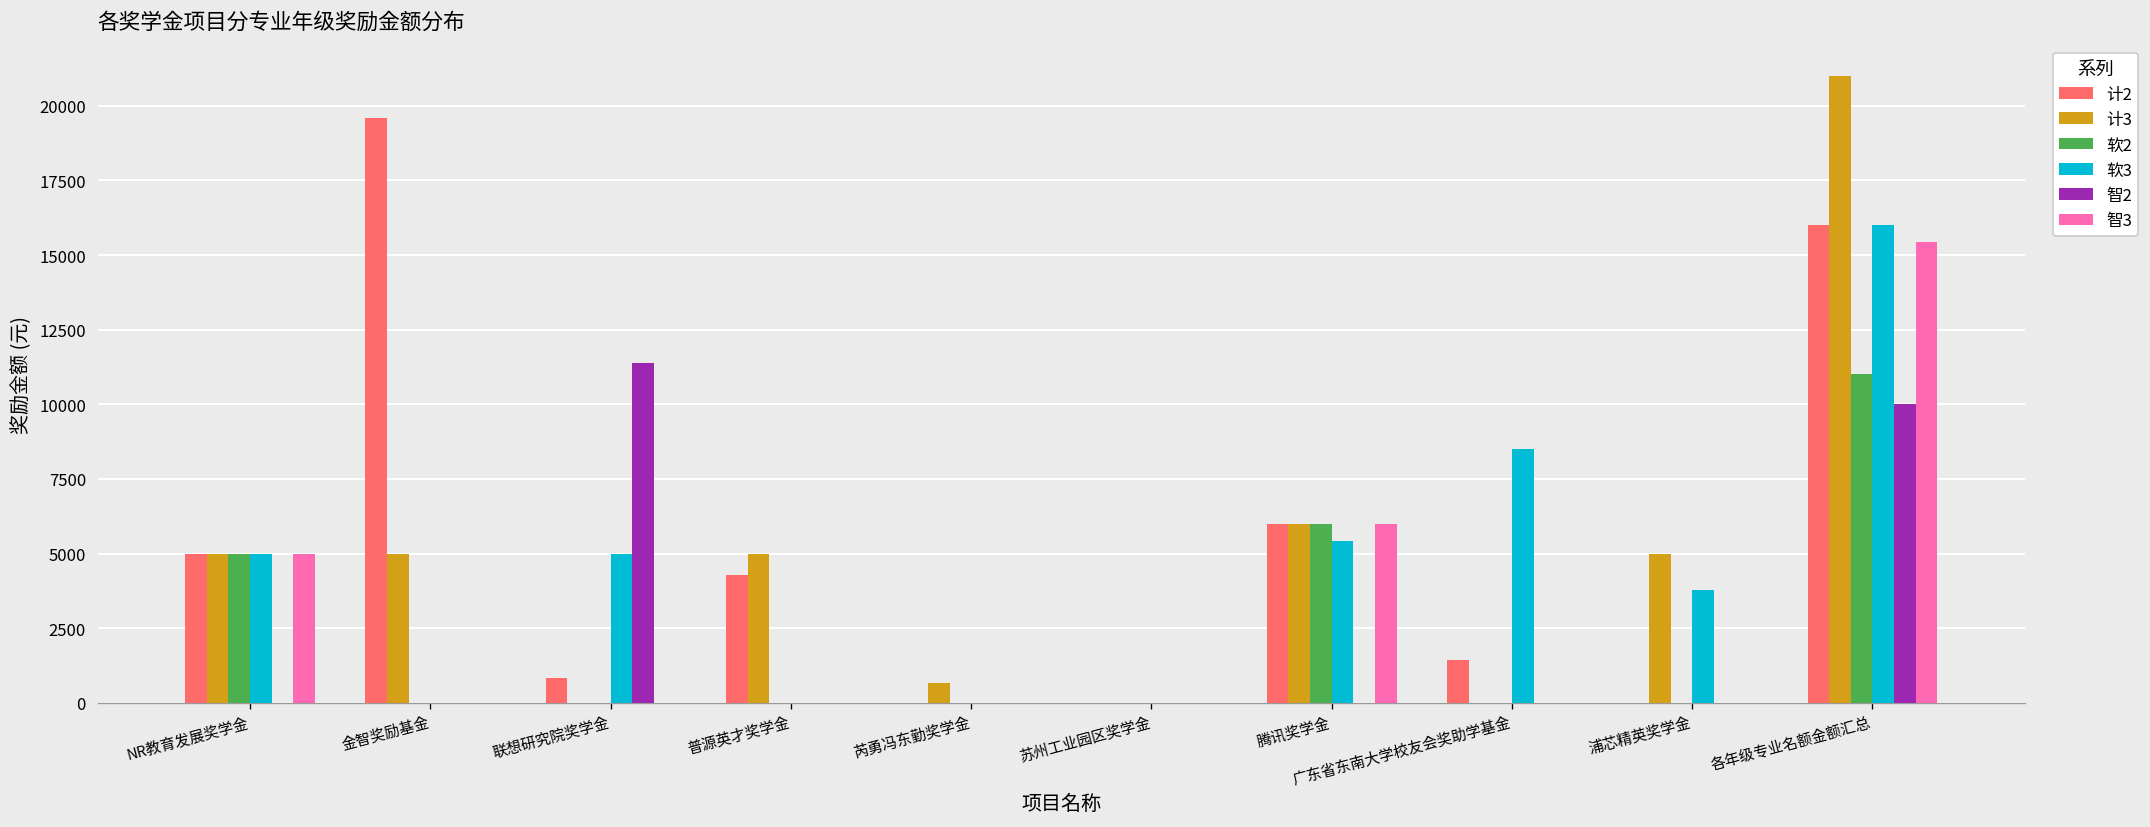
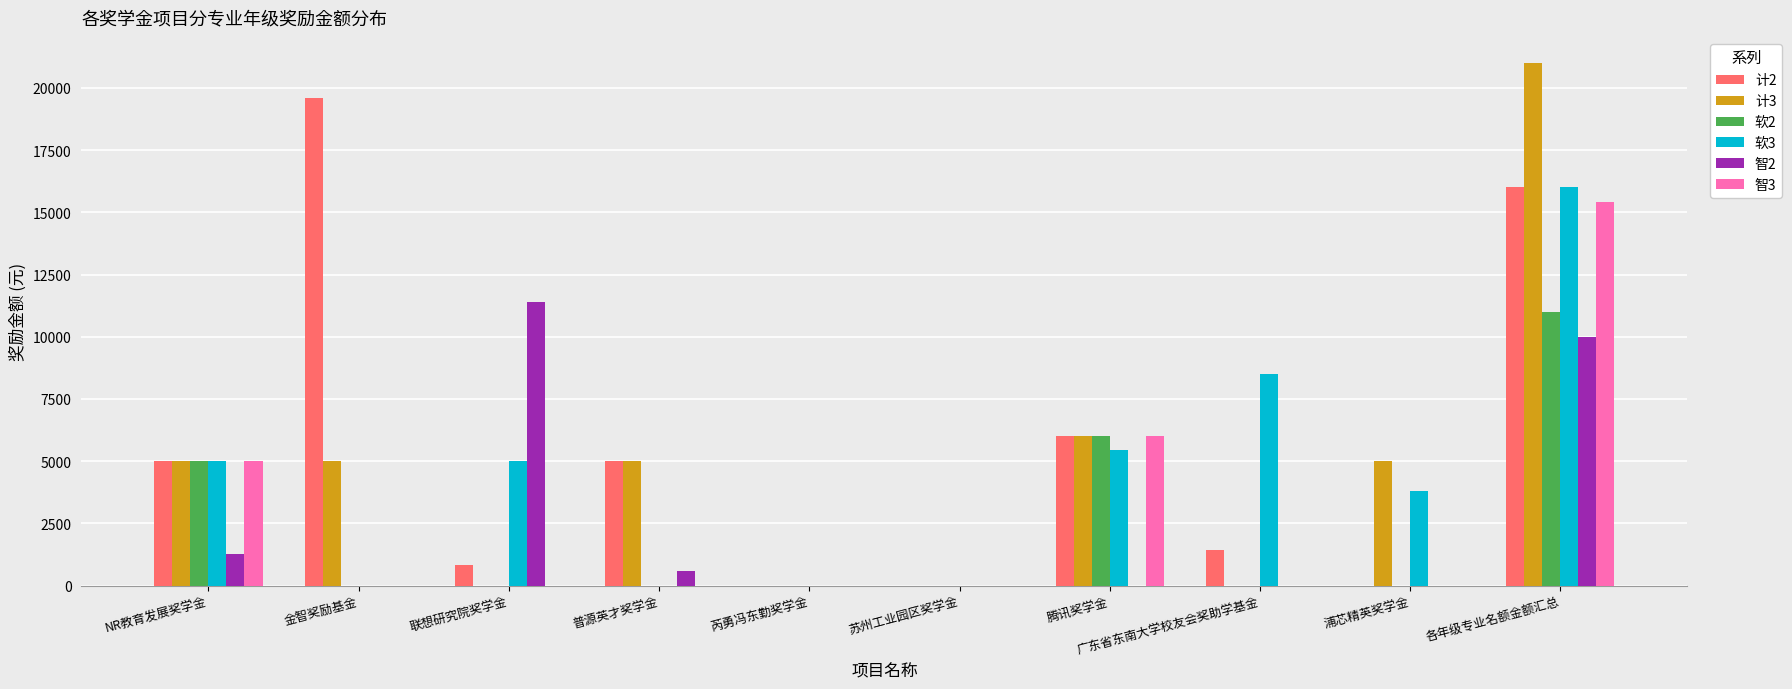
智2, NR教育发展奖学金: 0 -> 1300
计2, 普源英才奖学金: 4300 -> 5000
智2, 普源英才奖学金: 0 -> 600
计3, 芮勇冯东勤奖学金: 700 -> 0
